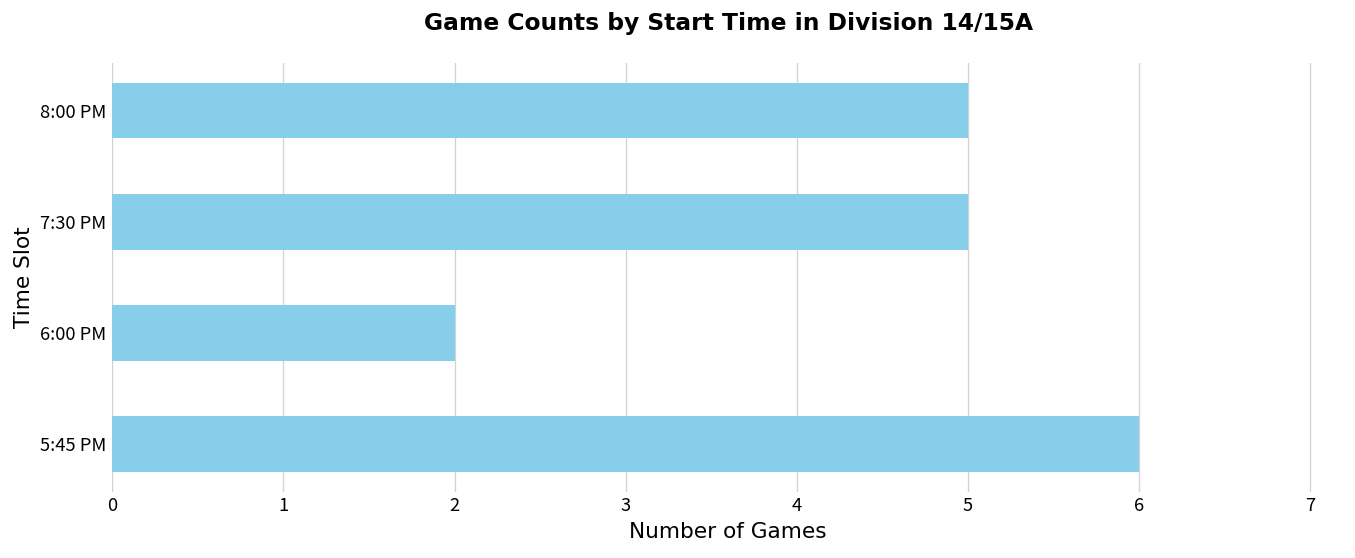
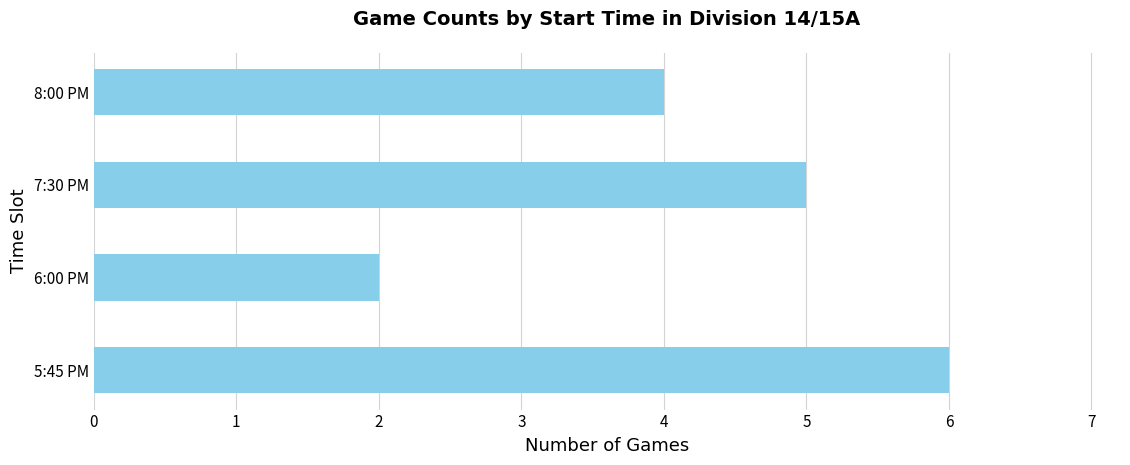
8:00 PM: 5 -> 4
